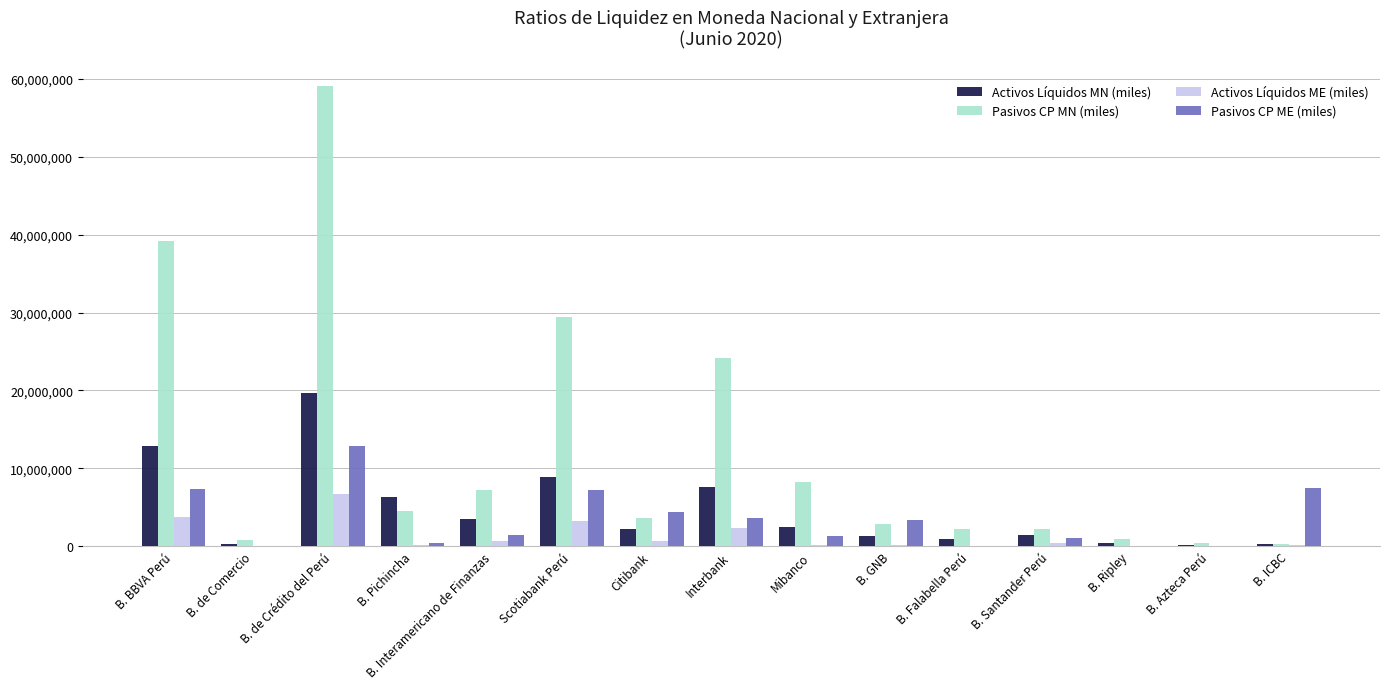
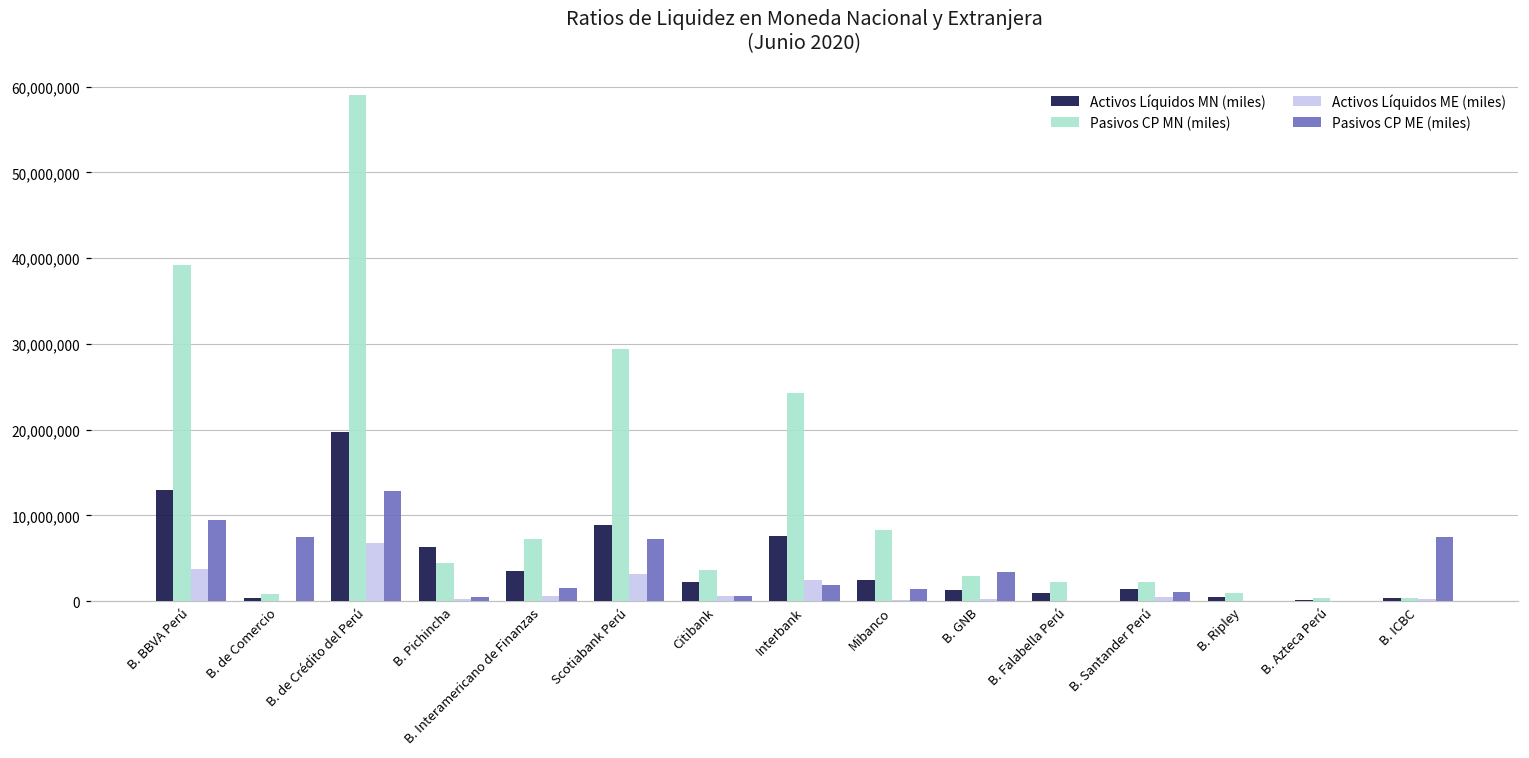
Pasivos CP ME (miles), B. BBVA Perú: 7,000,000 -> 9,000,000
Pasivos CP ME (miles), B. de Comercio: 0 -> 7,000,000
Pasivos CP ME (miles), Citibank: 4,000,000 -> 1,000,000
Pasivos CP ME (miles), Interbank: 4,000,000 -> 2,000,000
